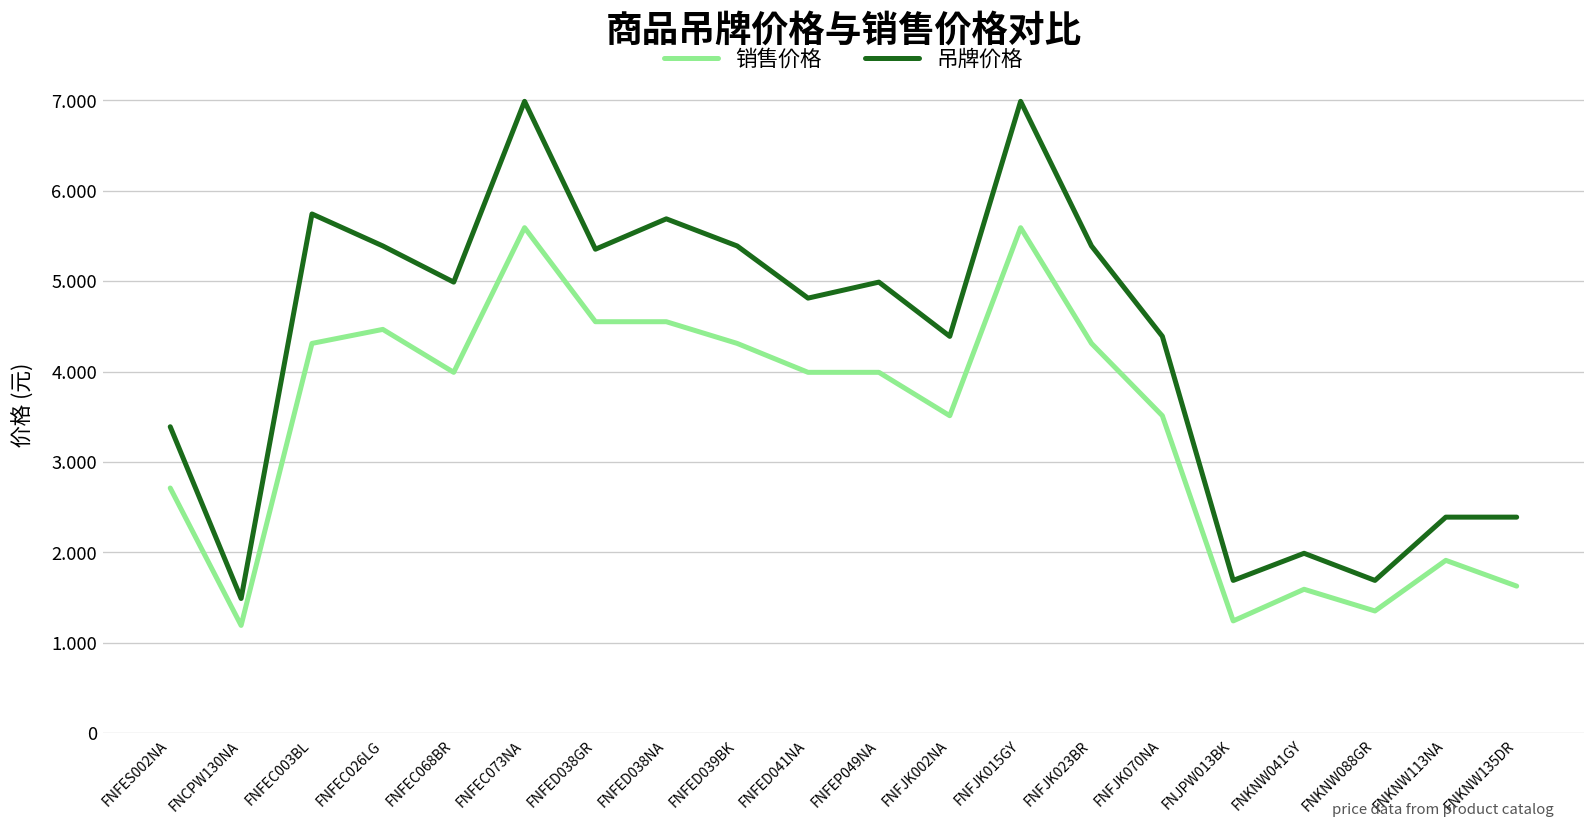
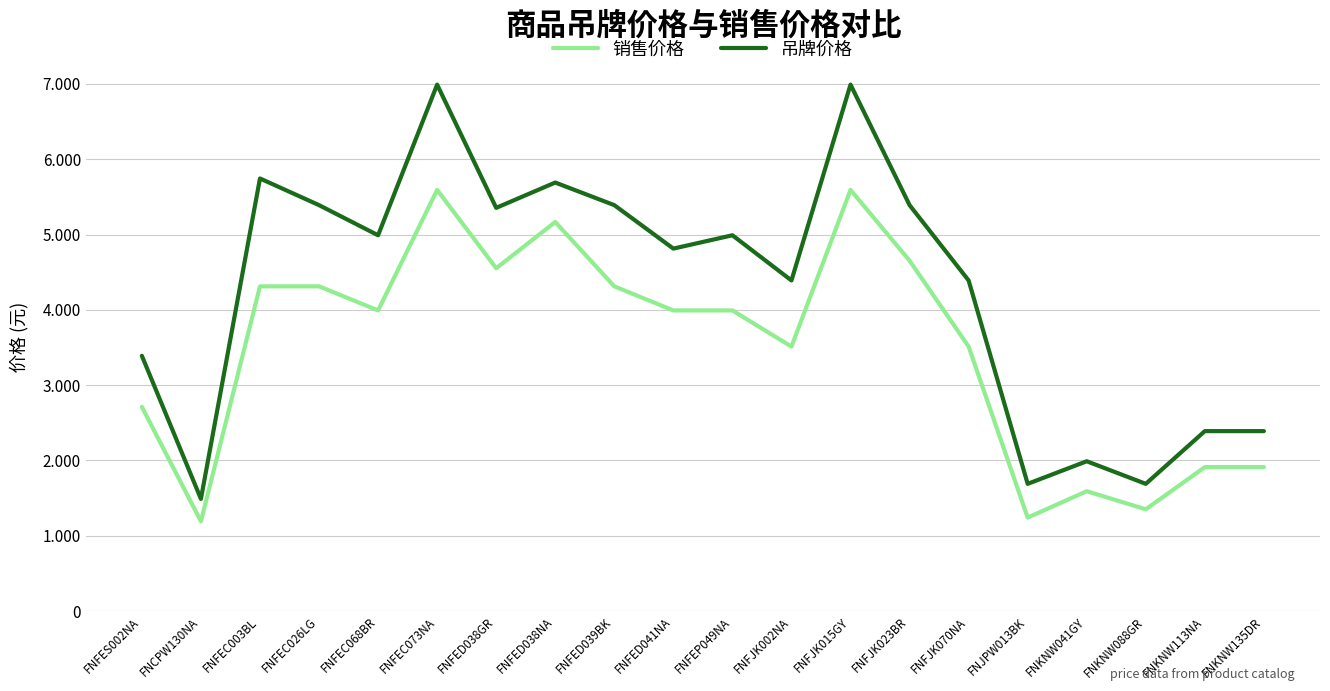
销售价格, FNFEC026LG: 4.5 -> 4.3
销售价格, FNFED038NA: 4.6 -> 5.2
销售价格, FNFJK023BR: 4.3 -> 4.7
销售价格, FNKNW135DR: 1.6 -> 1.9
